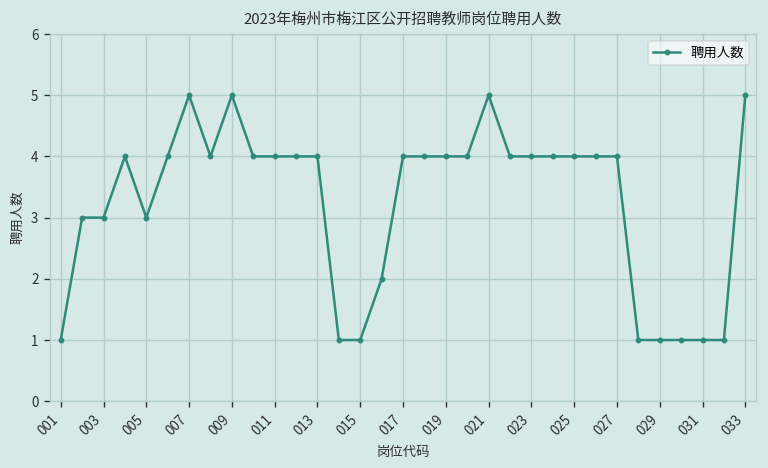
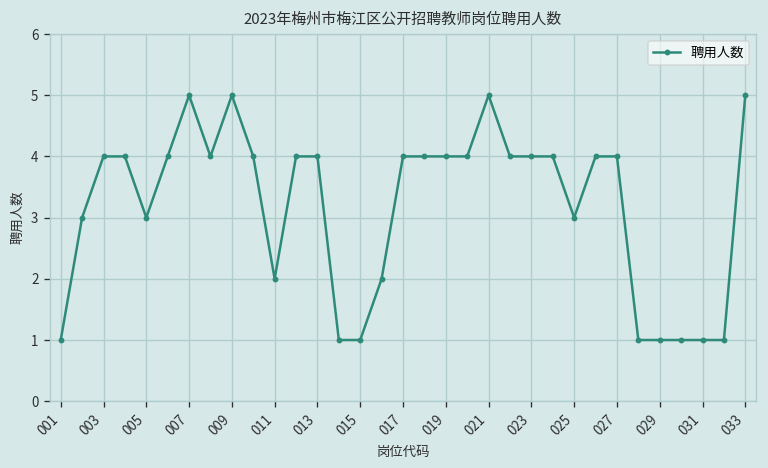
003: 3 -> 4
011: 4 -> 2
025: 4 -> 3
